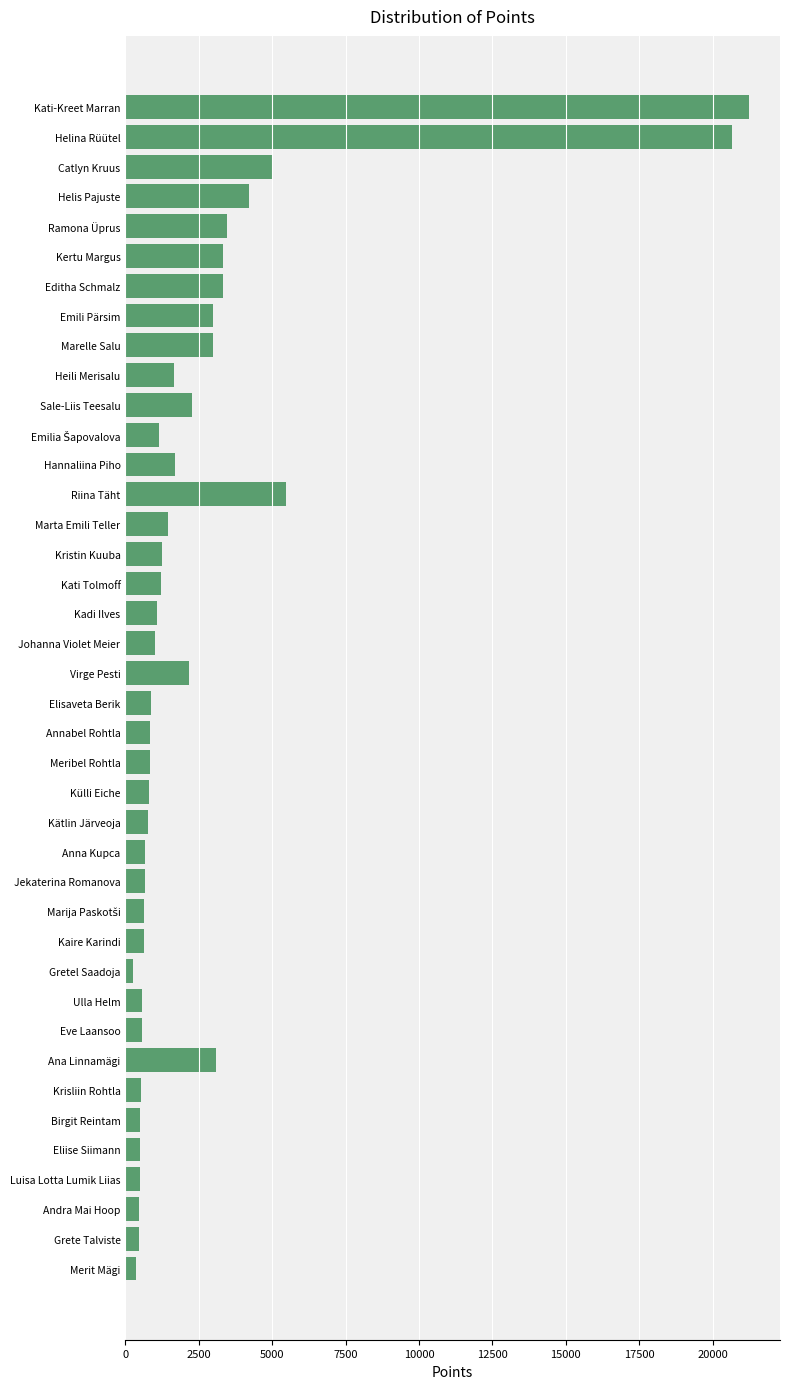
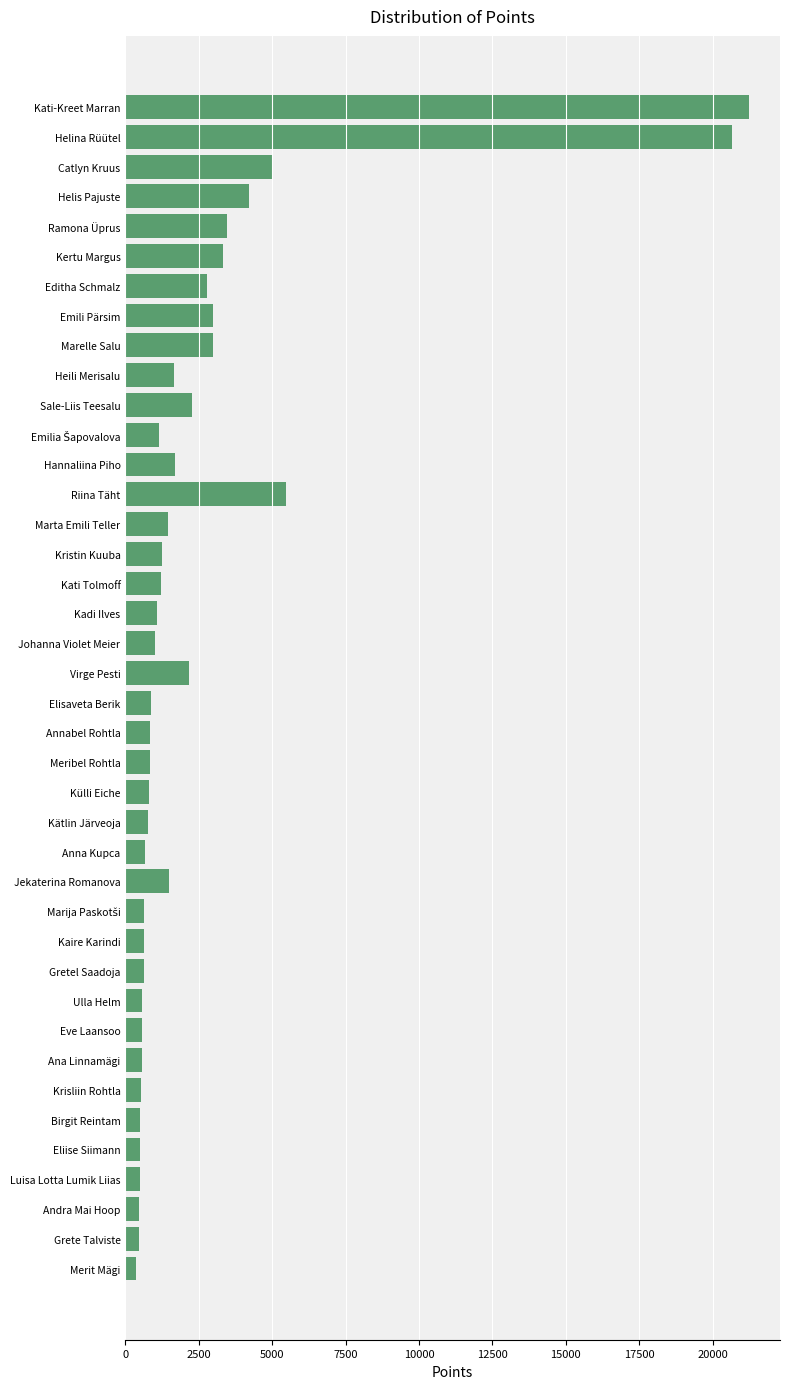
Editha Schmalz: 3300 -> 2800
Jekaterina Romanova: 700 -> 1500
Gretel Saadoja: 300 -> 600
Ana Linnamägi: 3100 -> 600
